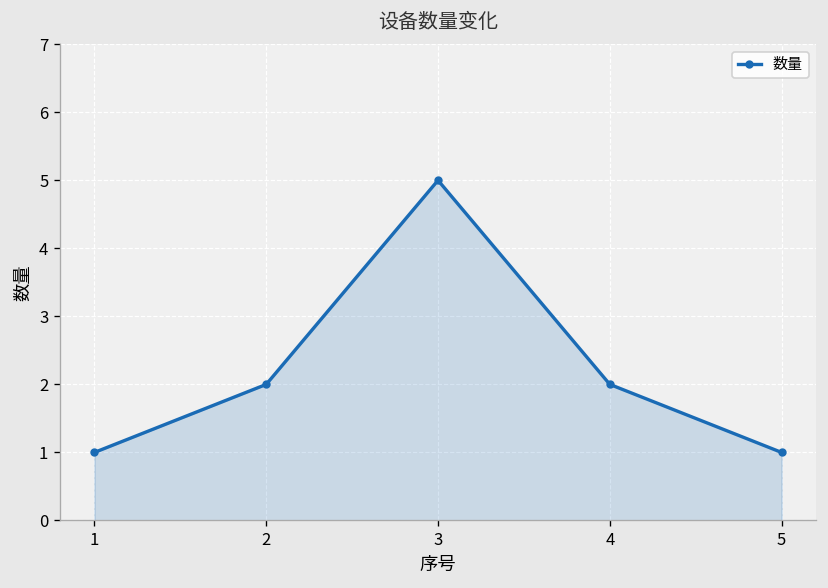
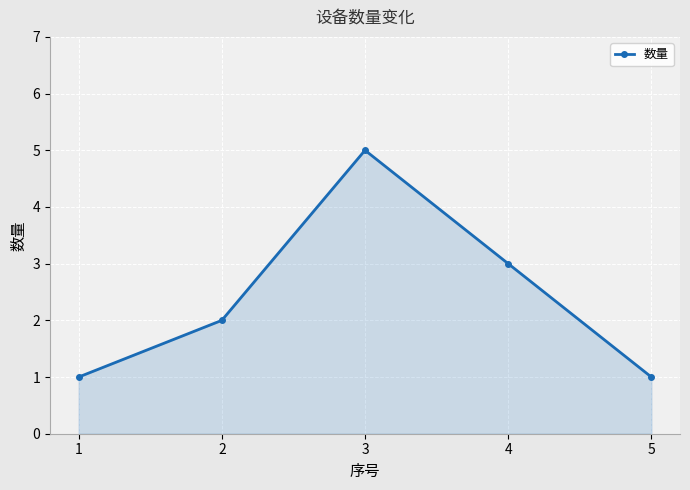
4: 2 -> 3
